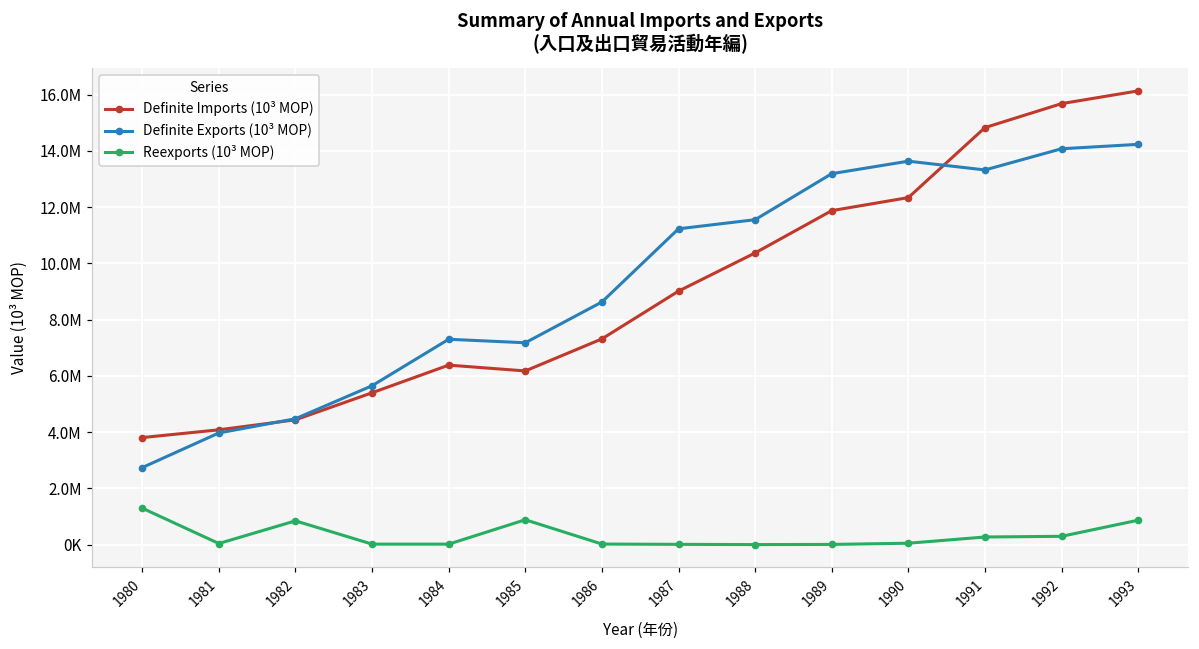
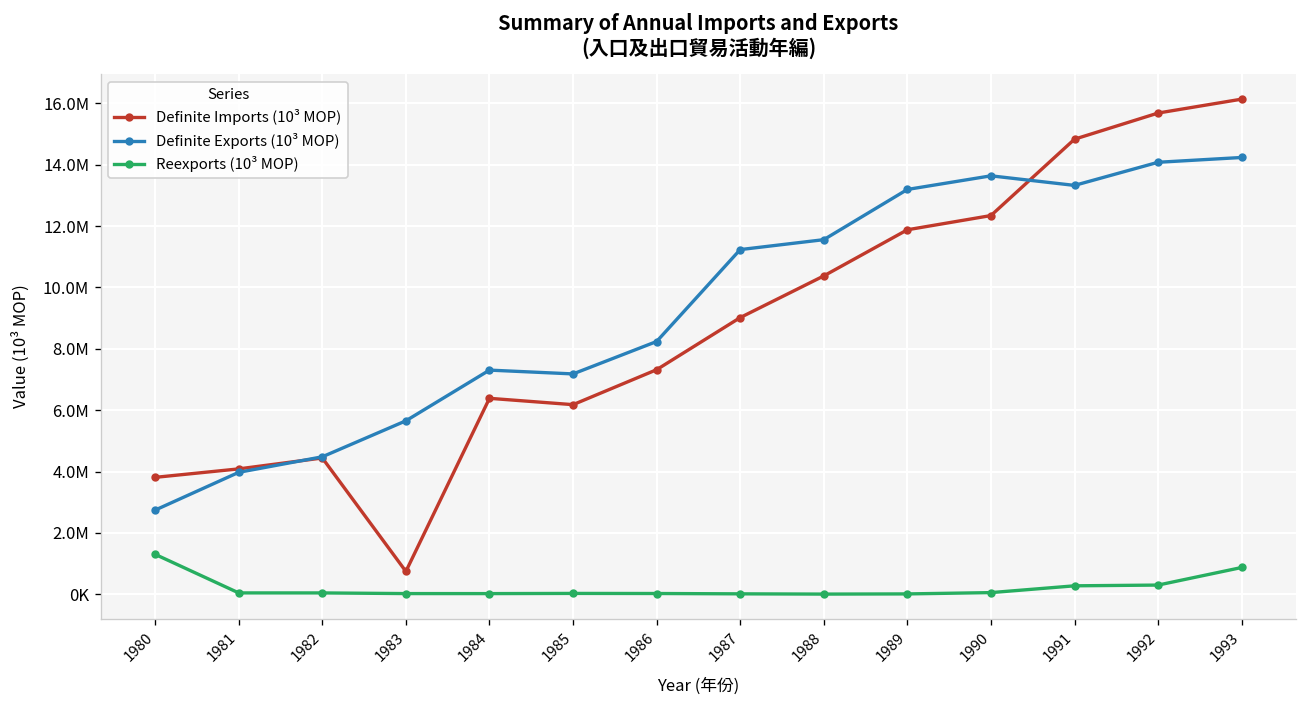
Reexports (10³ MOP), 1982: 800000 -> 0
Definite Imports (10³ MOP), 1983: 5400000 -> 700000
Reexports (10³ MOP), 1985: 900000 -> 0
Definite Exports (10³ MOP), 1986: 8600000 -> 8200000
